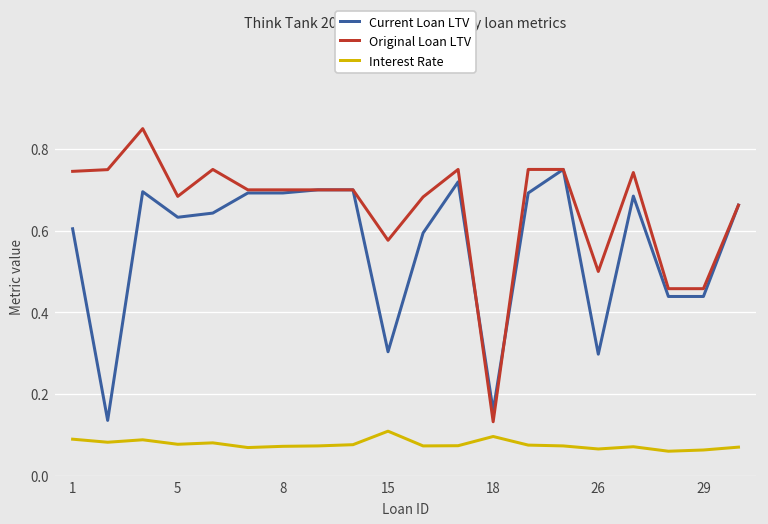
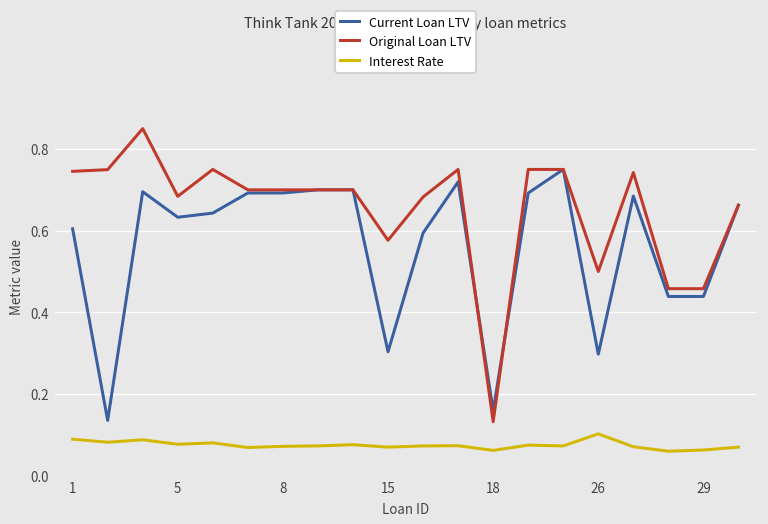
Interest Rate, 15: 0.11 -> 0.07
Interest Rate, 18: 0.10 -> 0.06
Interest Rate, 26: 0.07 -> 0.10
